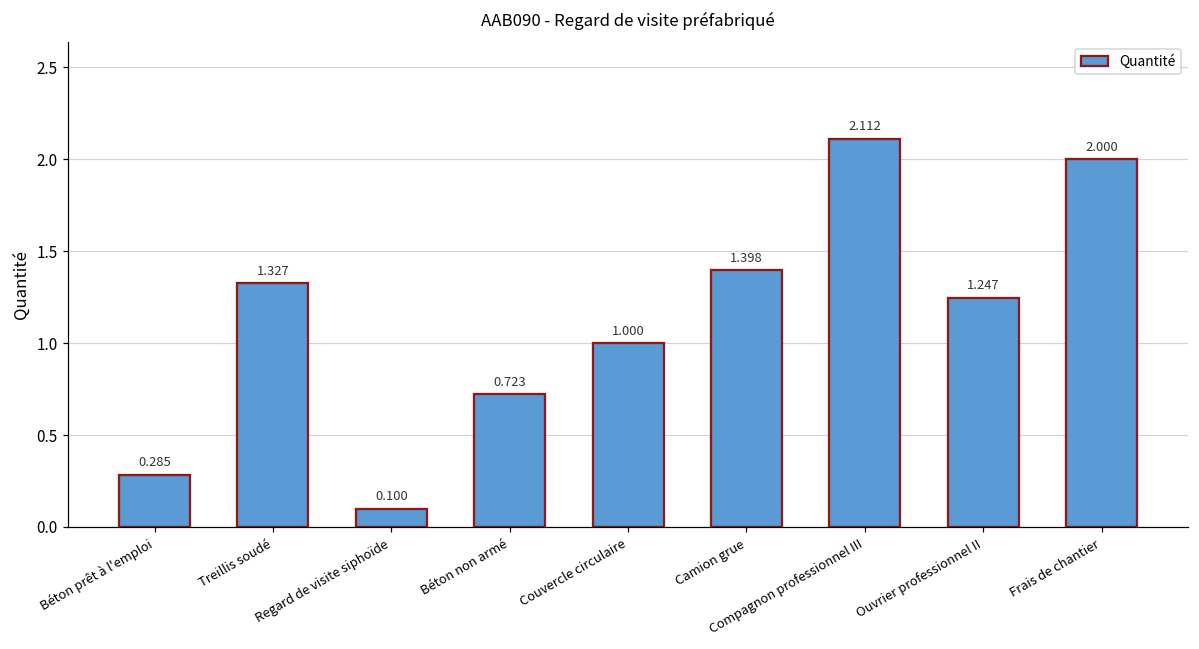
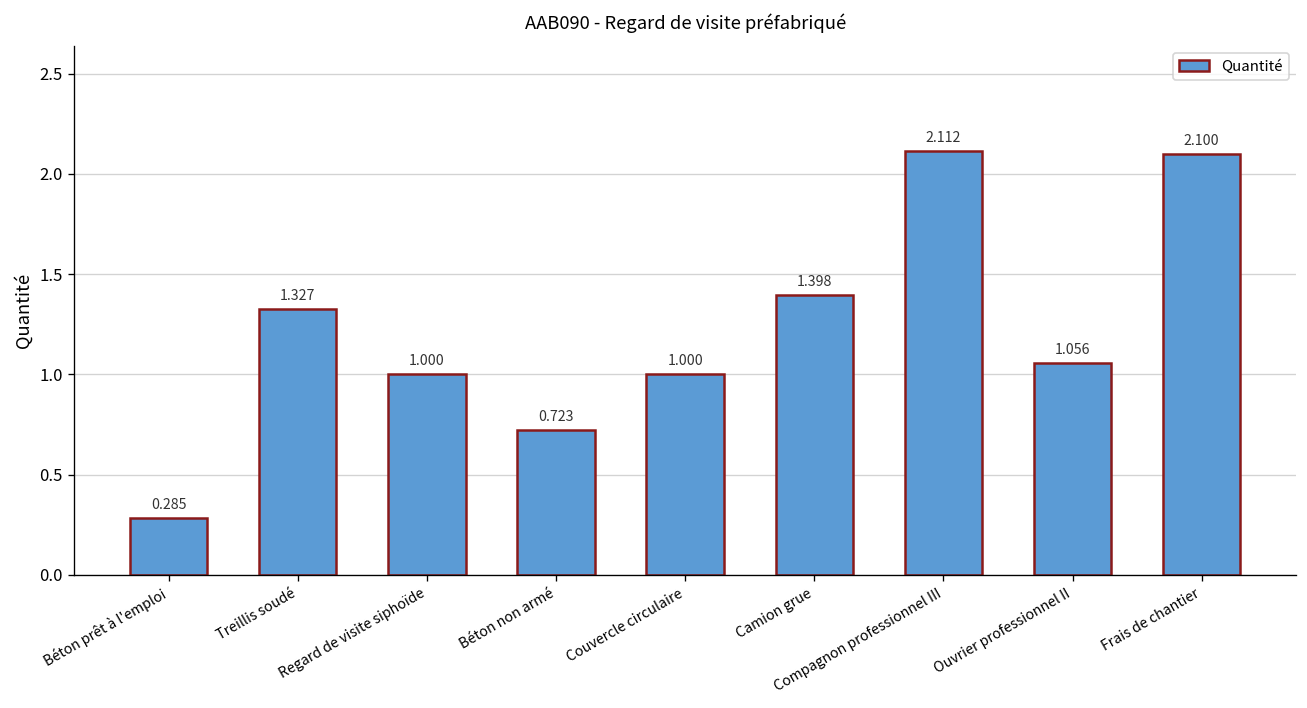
Regard de visite siphoïde: 0.100 -> 1.000
Ouvrier professionnel II: 1.247 -> 1.056
Frais de chantier: 2.000 -> 2.100
